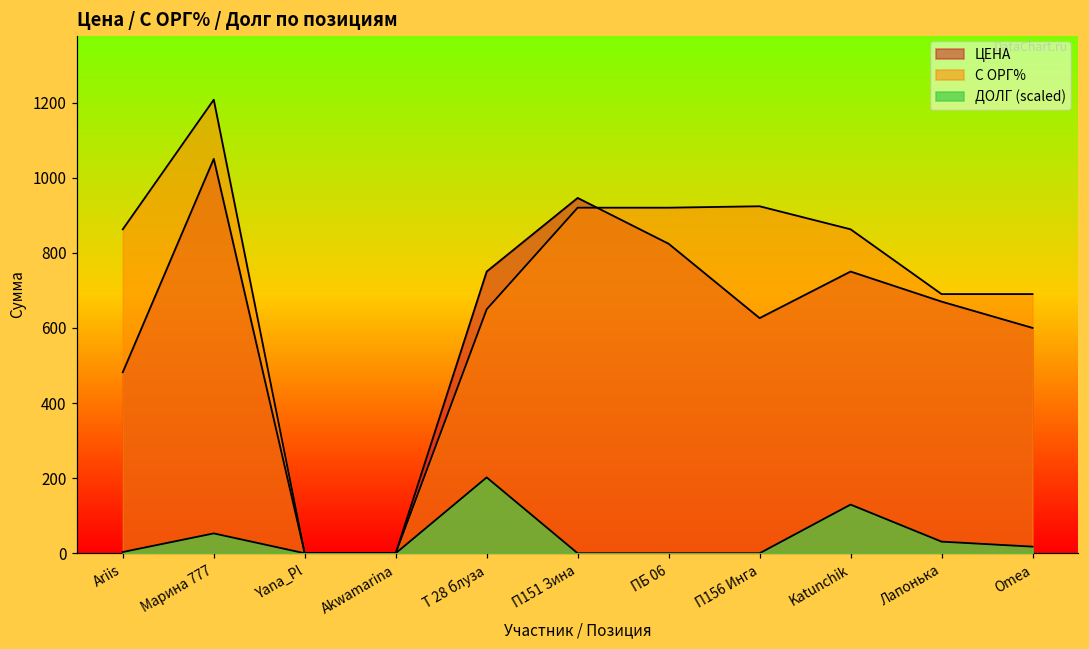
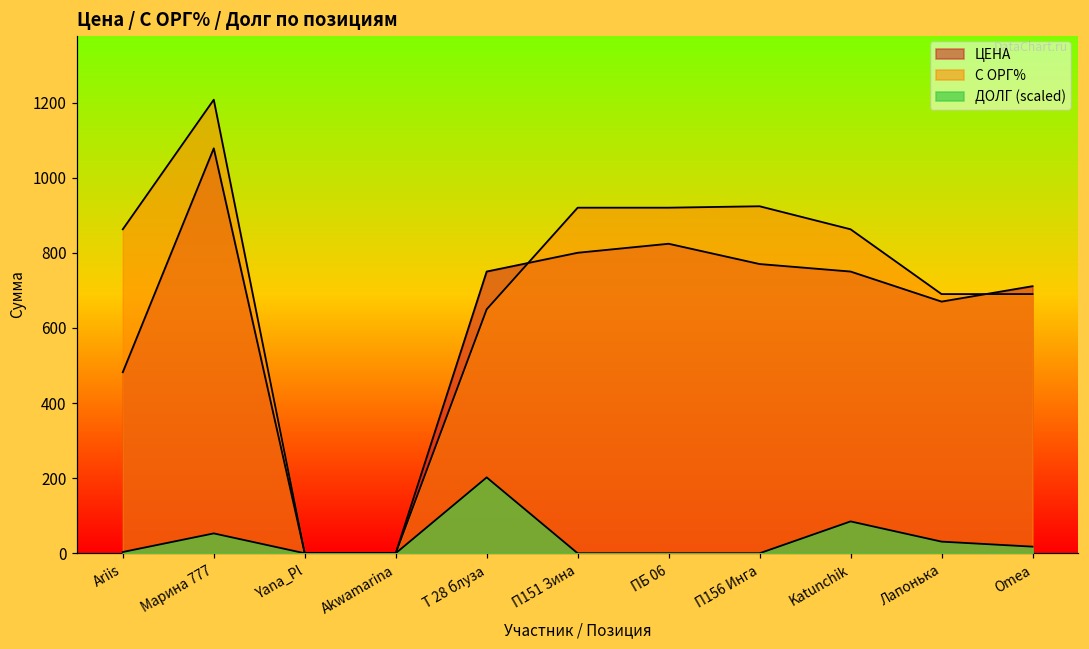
ЦЕНА, Марина 777: 1050 -> 1080
ЦЕНА, П151 Зина: 950 -> 800
ЦЕНА, П156 Инга: 630 -> 770
ДОЛГ (scaled), Katunchik: 130 -> 80
ЦЕНА, Omea: 600 -> 710
